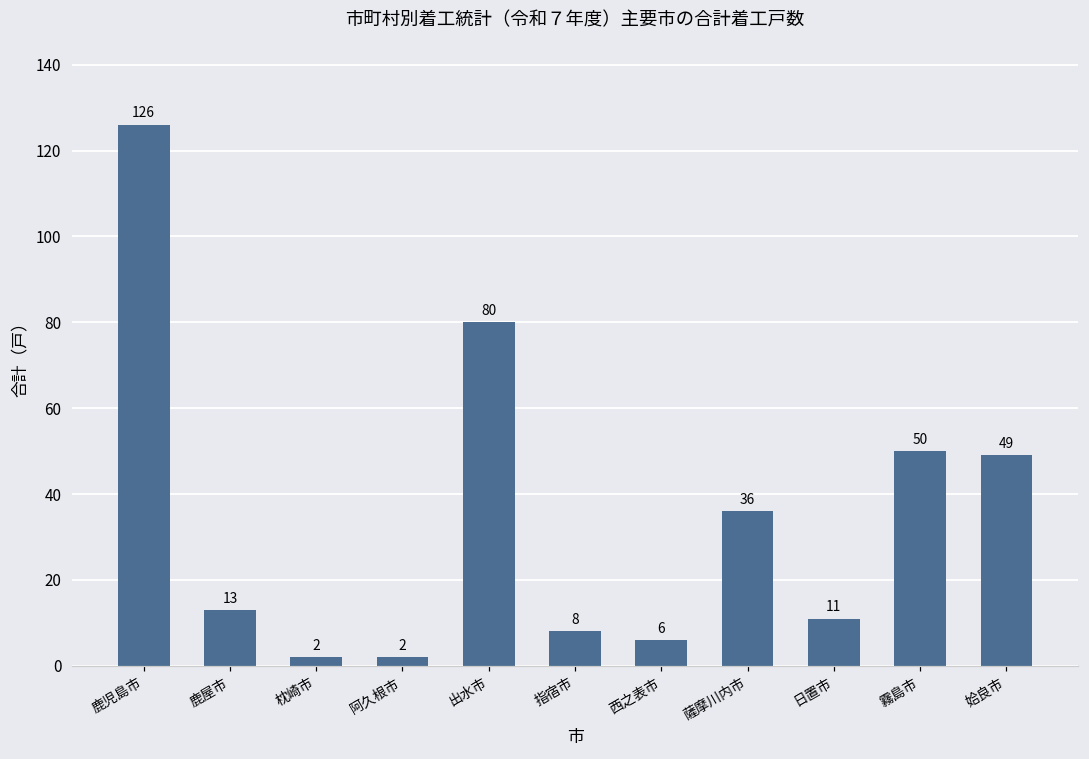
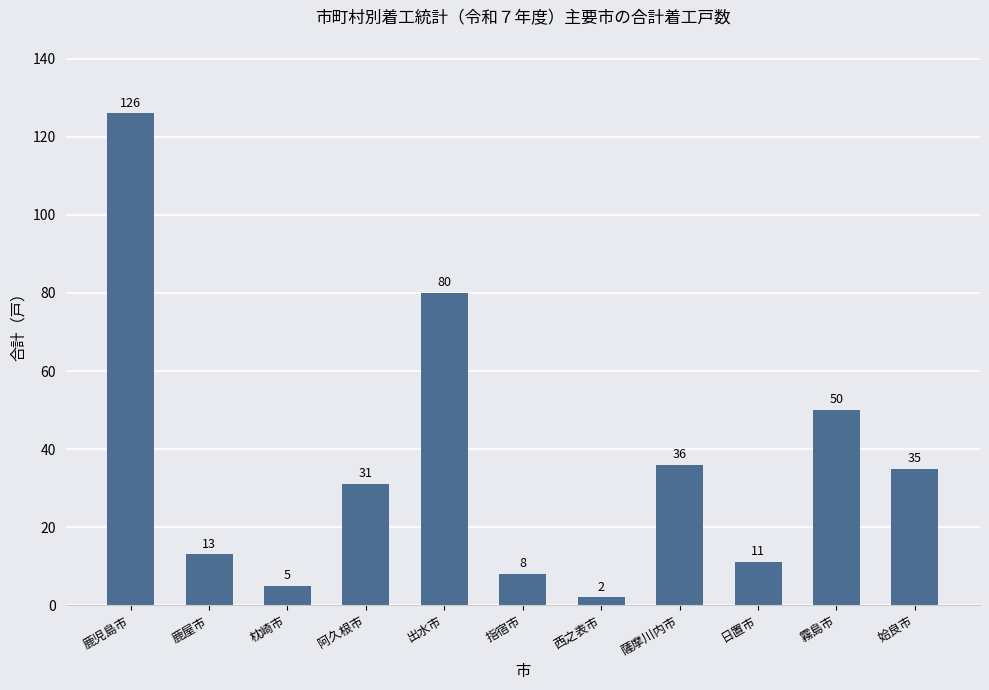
枕崎市: 2 -> 5
阿久根市: 2 -> 31
西之表市: 6 -> 2
姶良市: 49 -> 35
